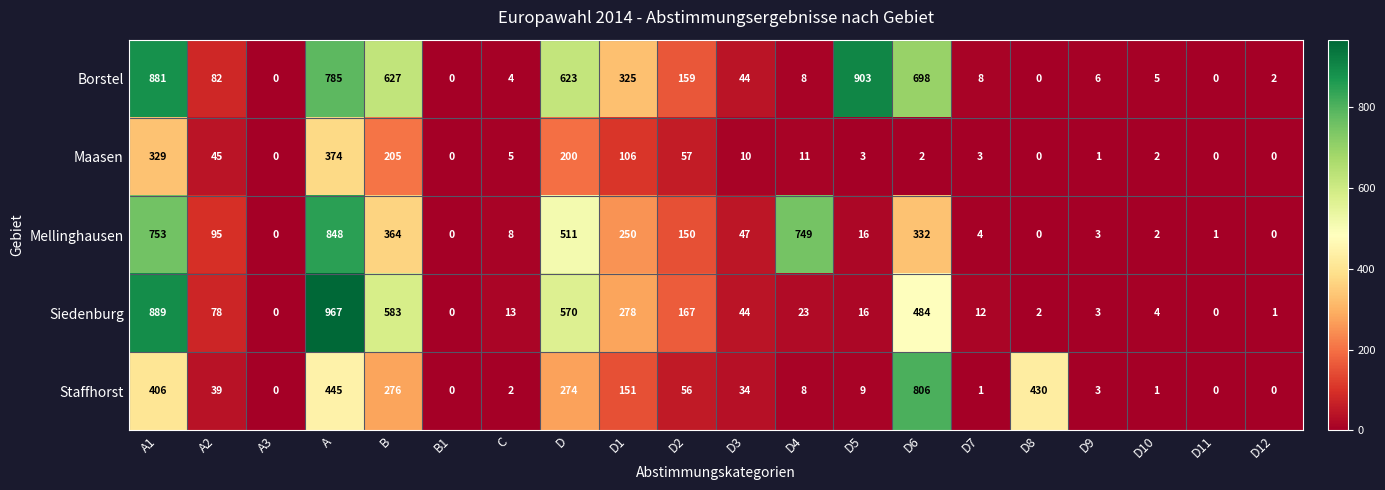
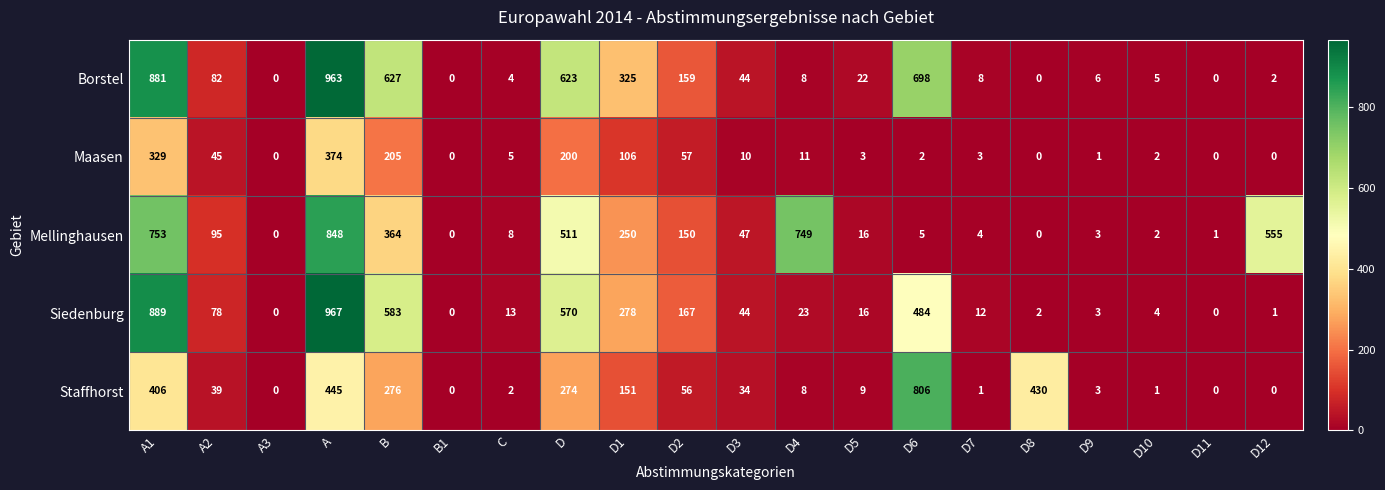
Borstel, A: 785 -> 963
Borstel, D5: 903 -> 22
Mellinghausen, D6: 332 -> 5
Mellinghausen, D12: 0 -> 555
